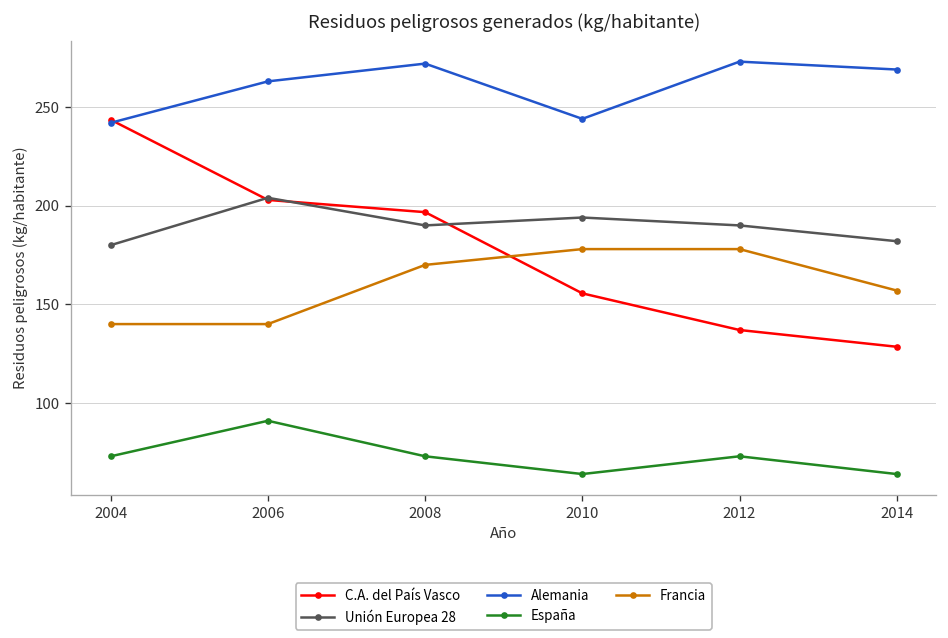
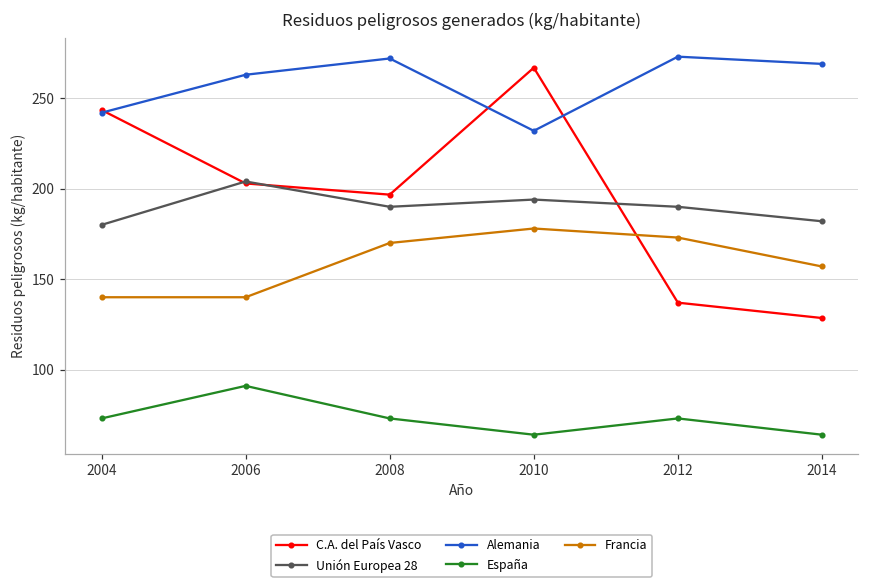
C.A. del País Vasco, 2010: 156 -> 267
Alemania, 2010: 244 -> 232
Francia, 2012: 178 -> 173
